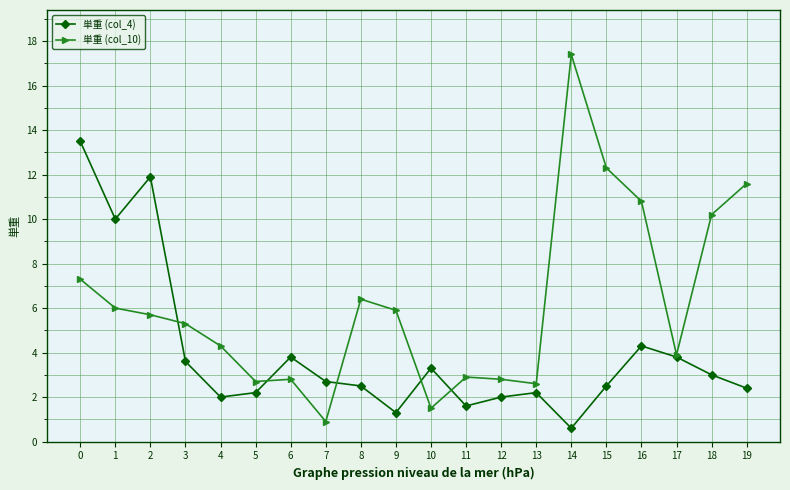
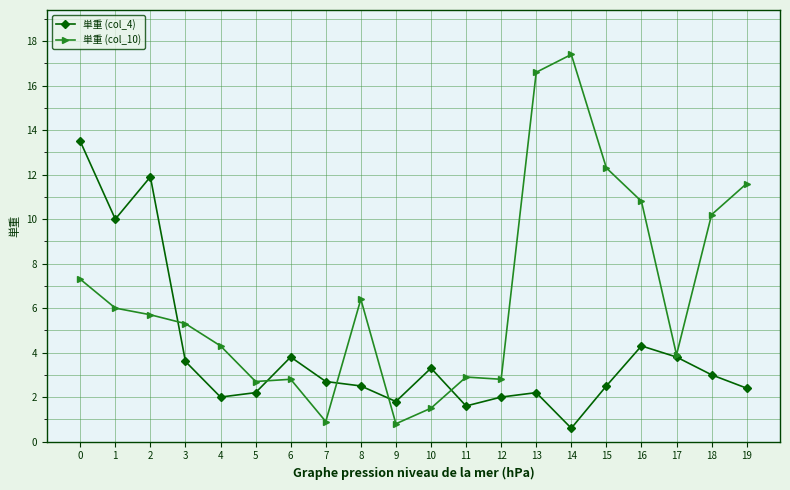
単重 (col_4), 9: 1.3 -> 1.8
単重 (col_10), 9: 5.9 -> 0.8
単重 (col_10), 13: 2.6 -> 16.6
